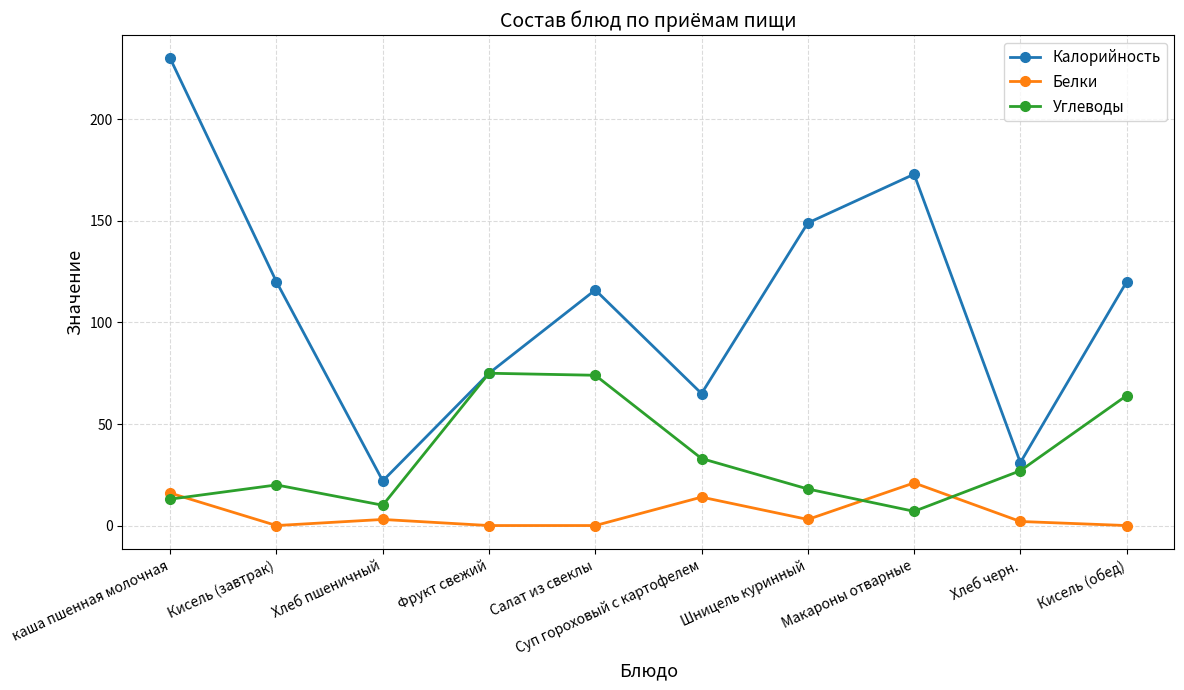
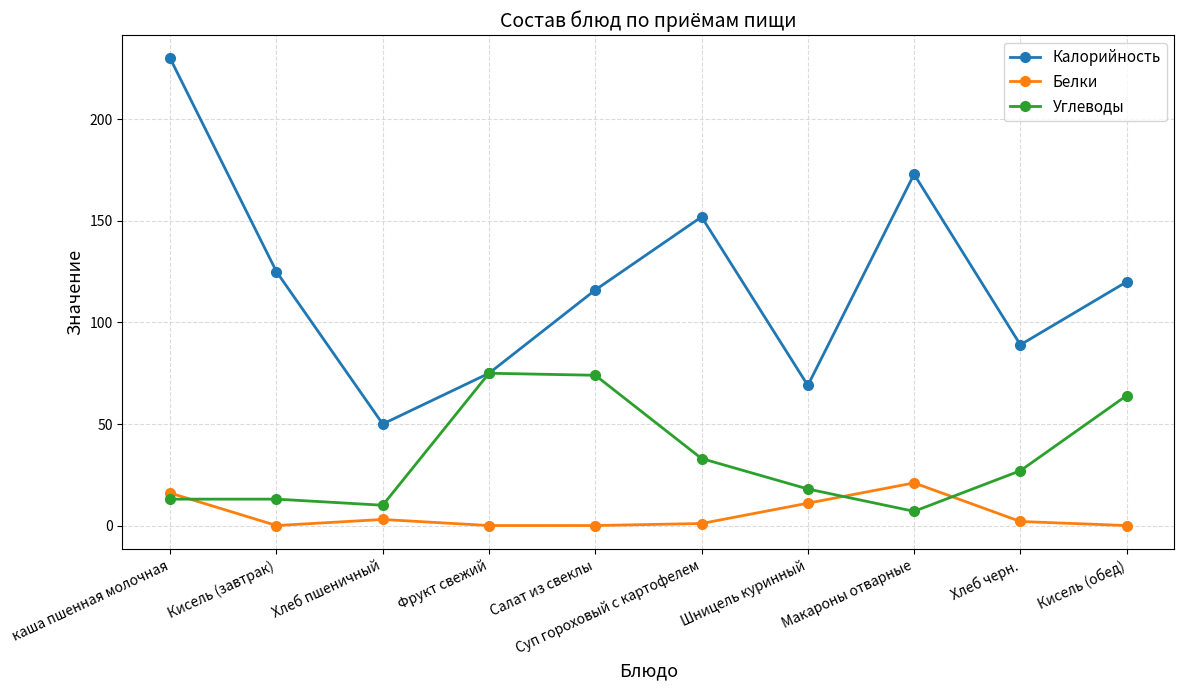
Калорийность, Кисель (завтрак): 120 -> 125
Углеводы, Кисель (завтрак): 20 -> 13
Калорийность, Хлеб пшеничный: 22 -> 50
Калорийность, Суп гороховый с картофелем: 65 -> 152
Белки, Суп гороховый с картофелем: 14 -> 1
Калорийность, Шницель куринный: 149 -> 69
Белки, Шницель куринный: 3 -> 11
Калорийность, Хлеб черн.: 31 -> 89
